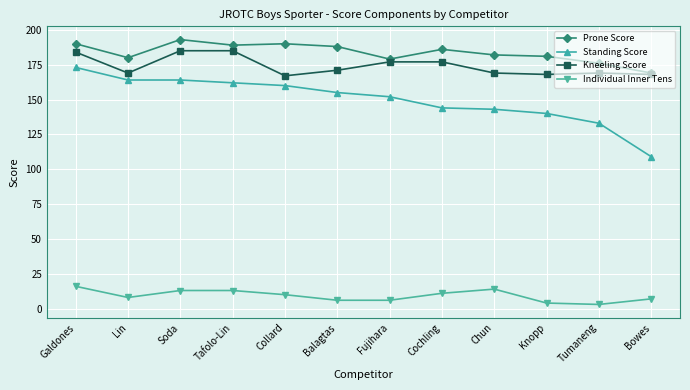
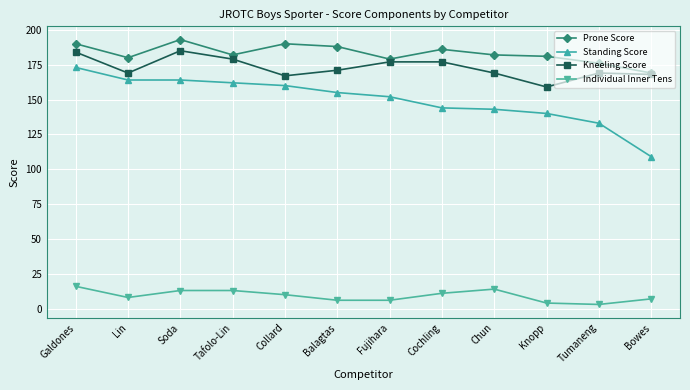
Prone Score, Tafolo-Lin: 189 -> 182
Kneeling Score, Tafolo-Lin: 185 -> 179
Kneeling Score, Knopp: 168 -> 159
